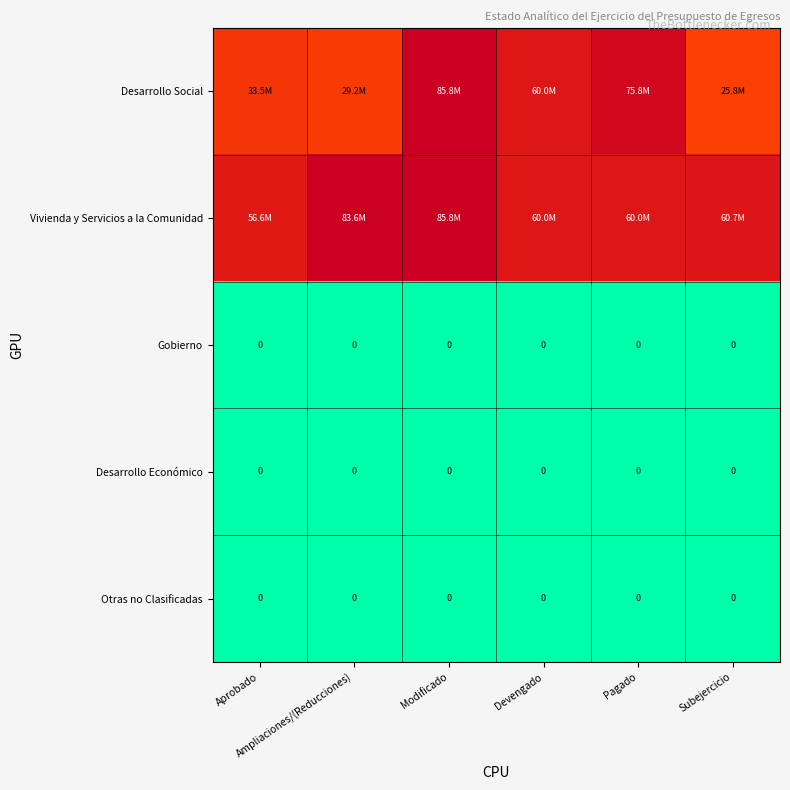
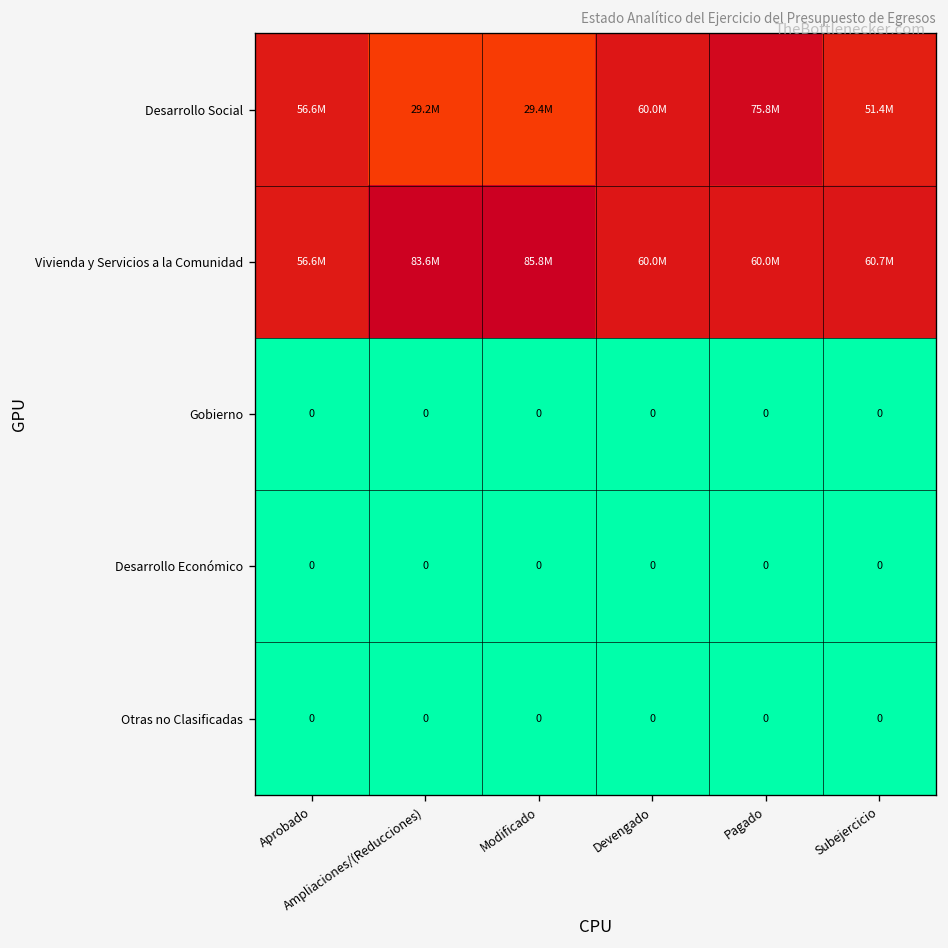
Desarrollo Social, Aprobado: 33.5M -> 56.6M
Desarrollo Social, Modificado: 85.8M -> 29.4M
Desarrollo Social, Subejercicio: 25.8M -> 51.4M
